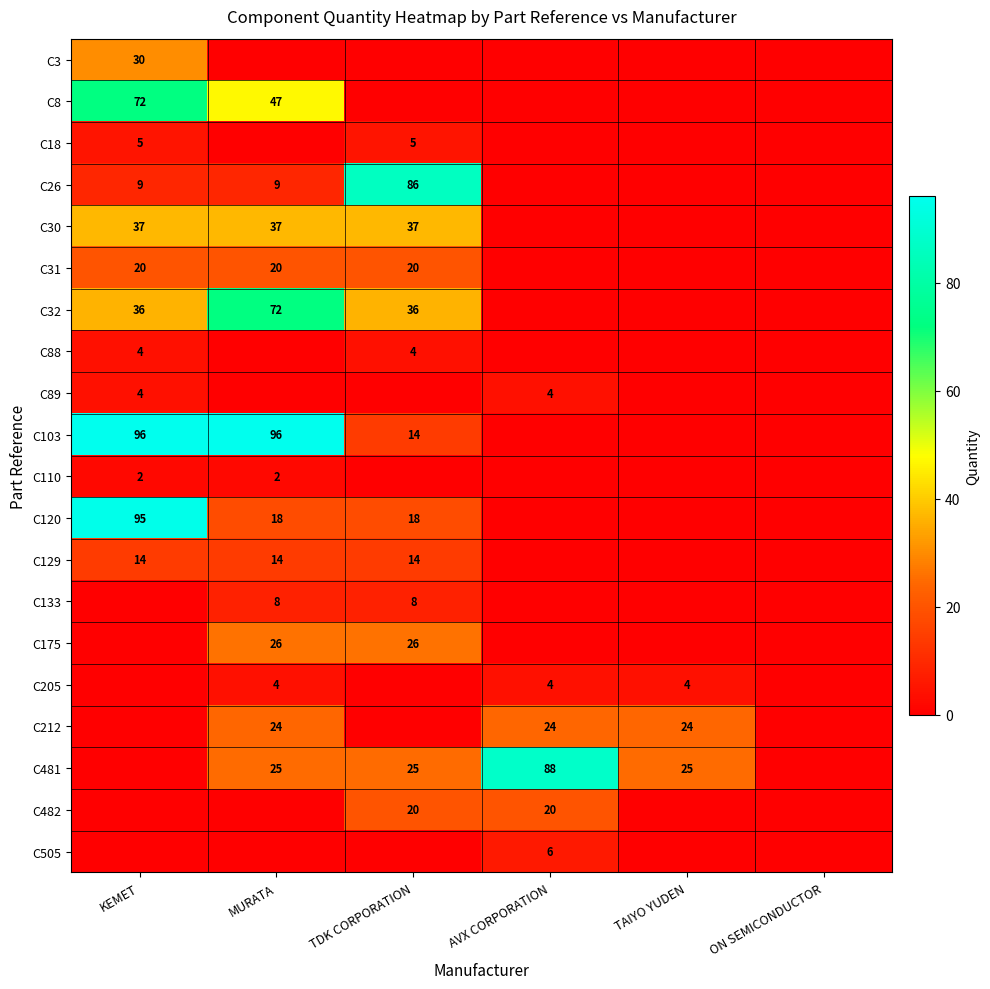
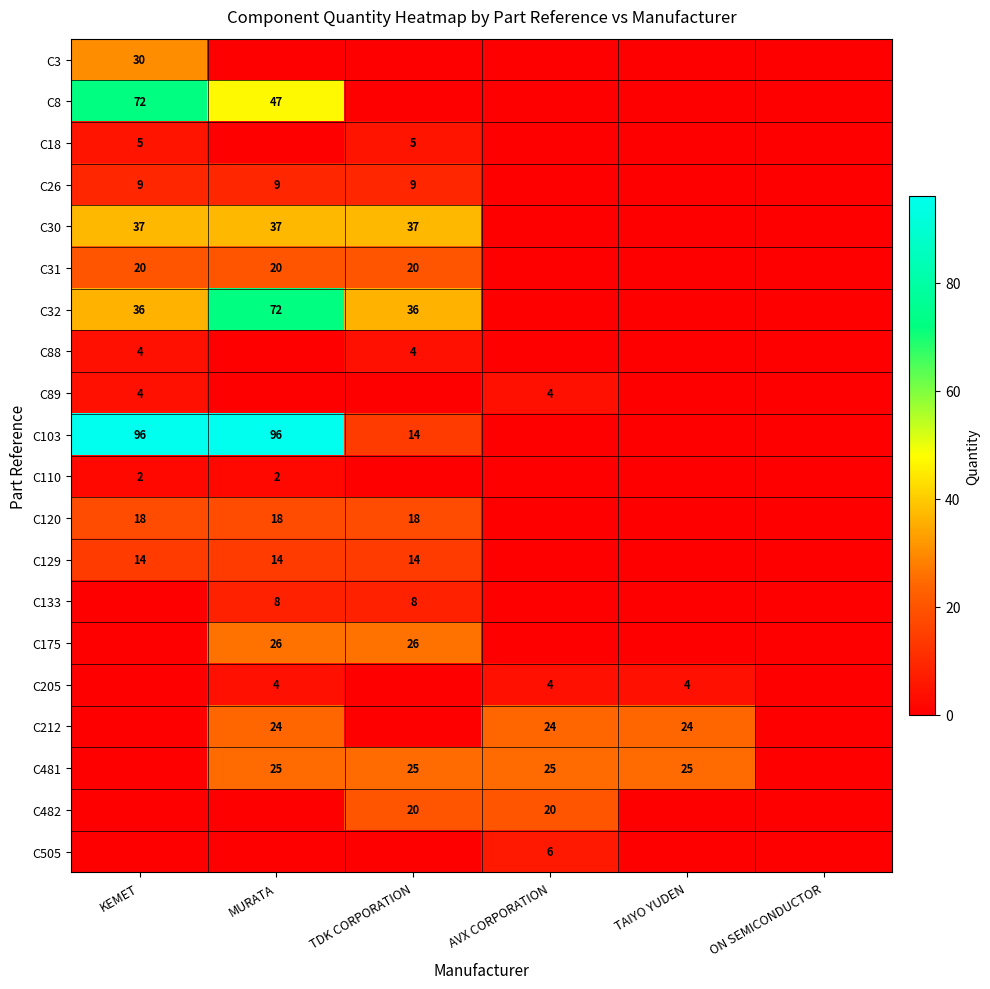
C26, TDK CORPORATION: 86 -> 9
C120, KEMET: 95 -> 18
C481, AVX CORPORATION: 88 -> 25
